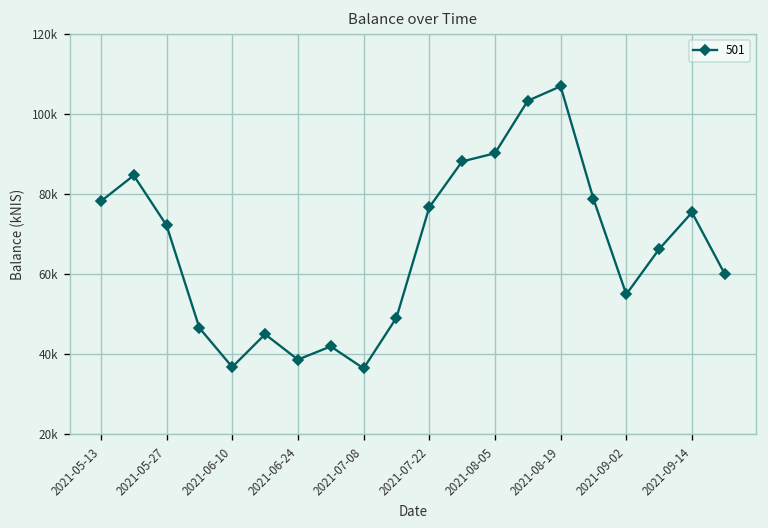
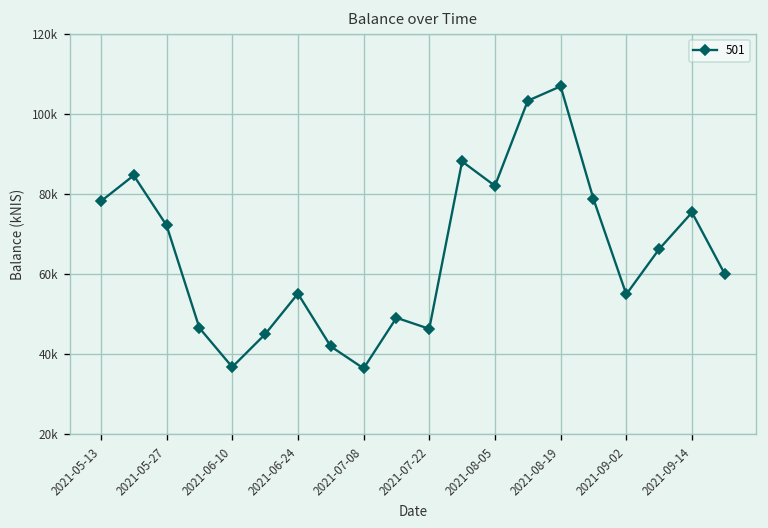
2021-06-24: 39000 -> 55000
2021-07-22: 77000 -> 46000
2021-08-05: 90000 -> 82000
